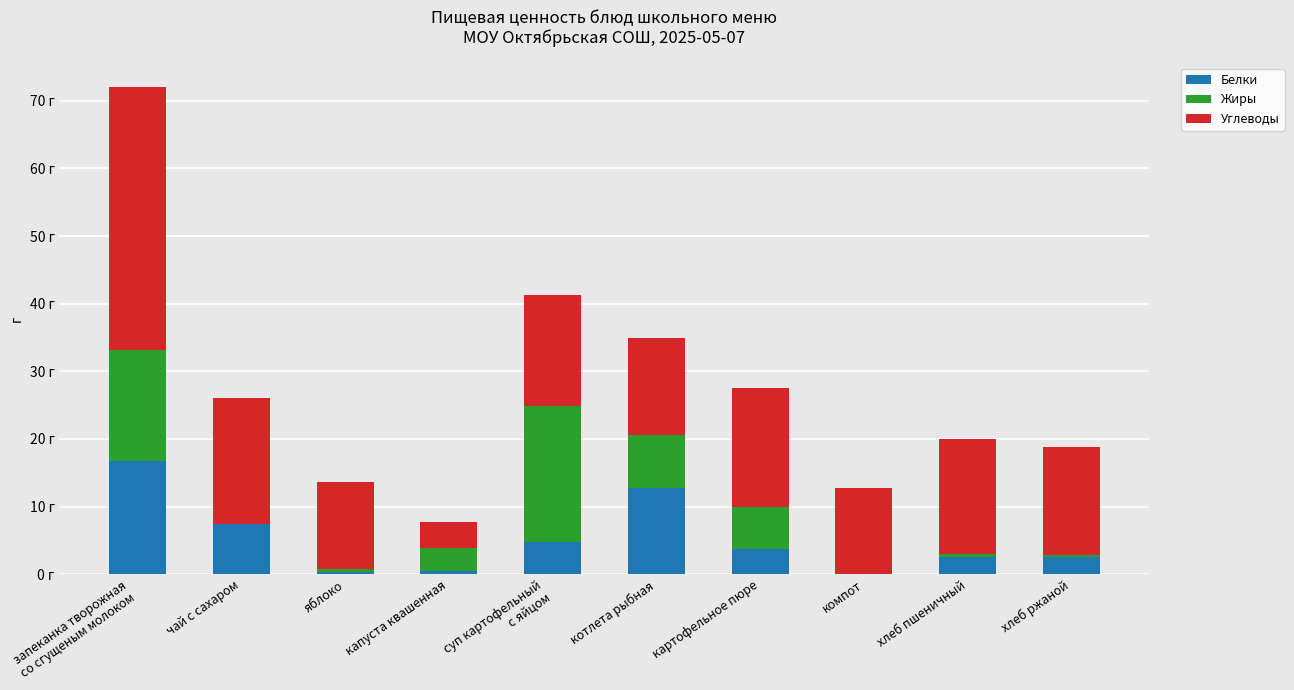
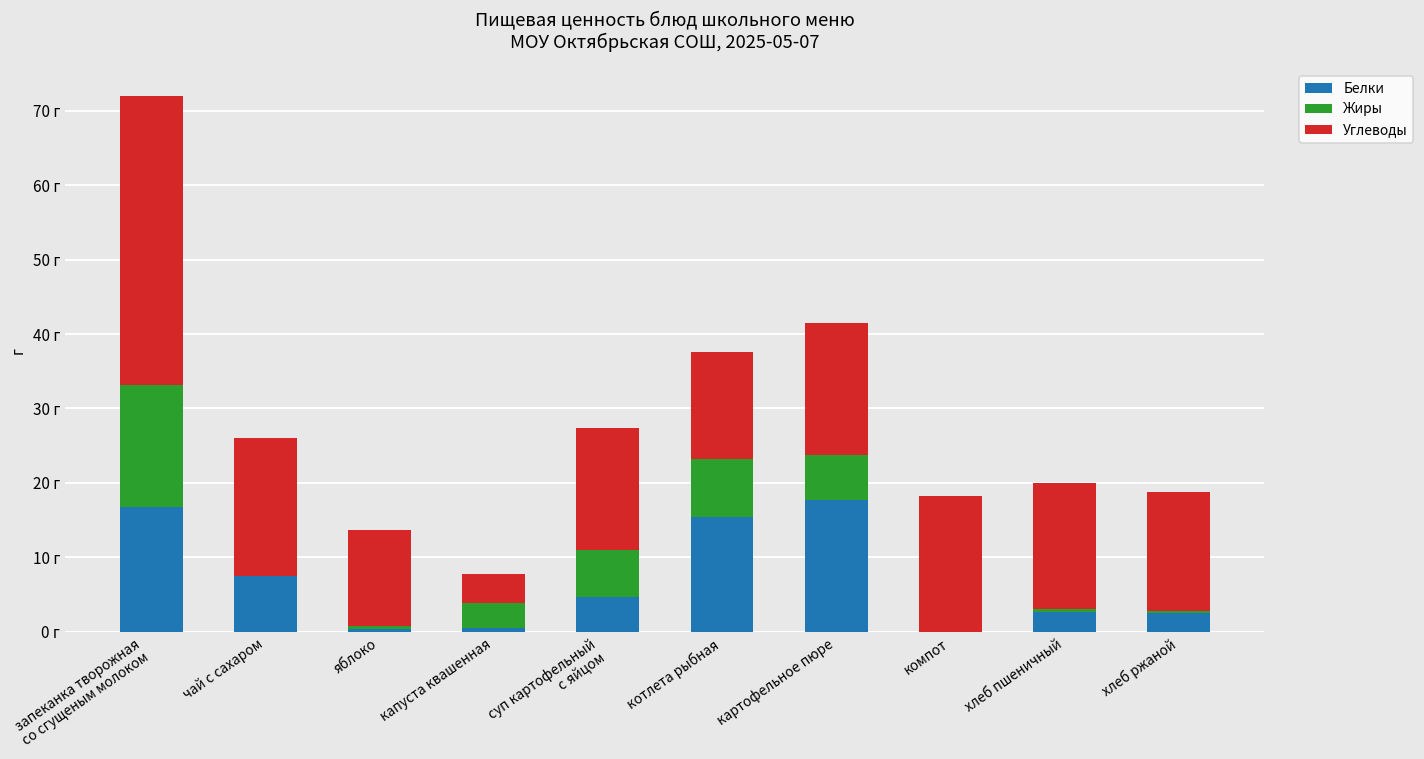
Жиры, суп картофельный с яйцом: 20 г -> 6 г
Белки, котлета рыбная: 13 г -> 15 г
Белки, картофельное пюре: 4 г -> 18 г
Углеводы, компот: 13 г -> 18 г
